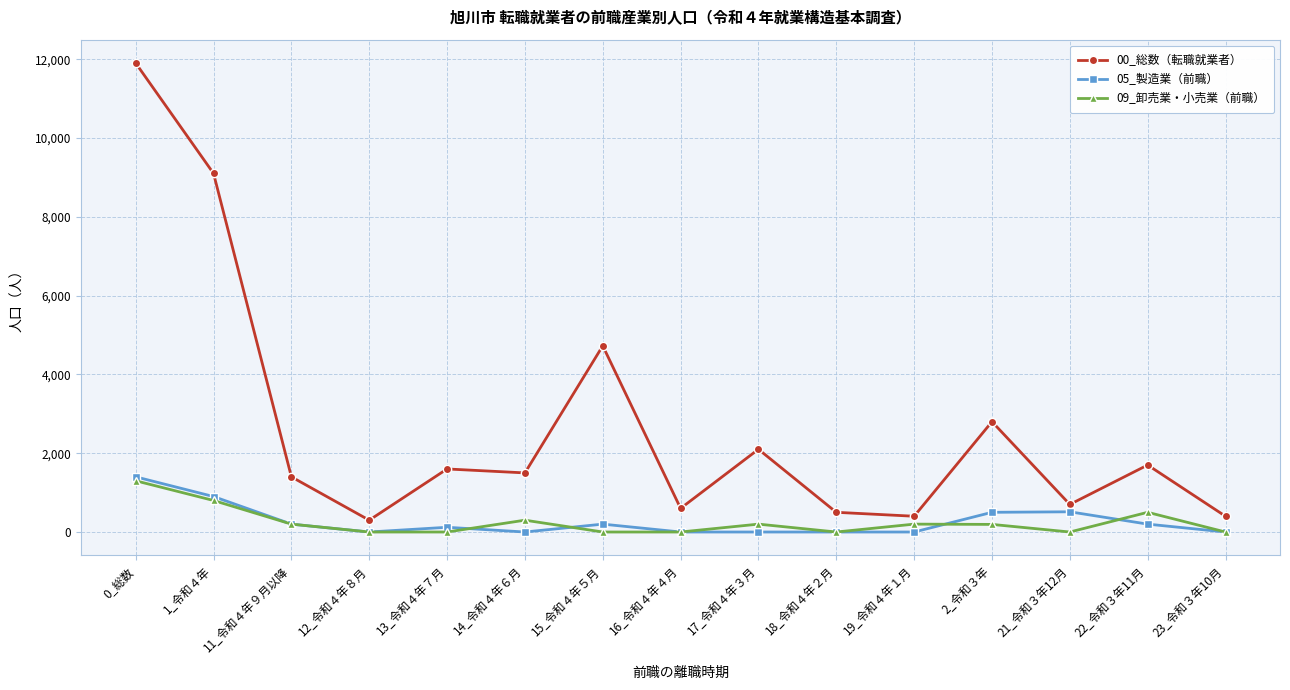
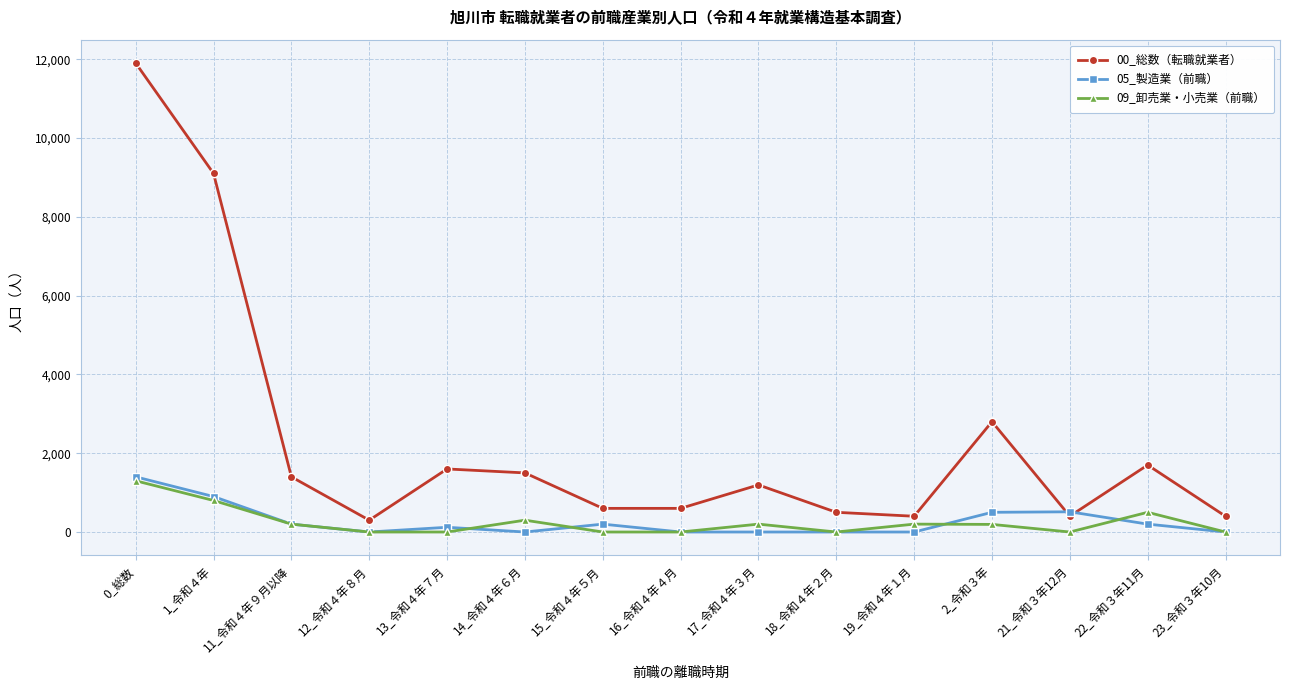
00_総数（転職就業者）, 15_令和４年５月: 4,700 -> 600
00_総数（転職就業者）, 17_令和４年３月: 2,100 -> 1,200
00_総数（転職就業者）, 21_令和３年12月: 700 -> 400
